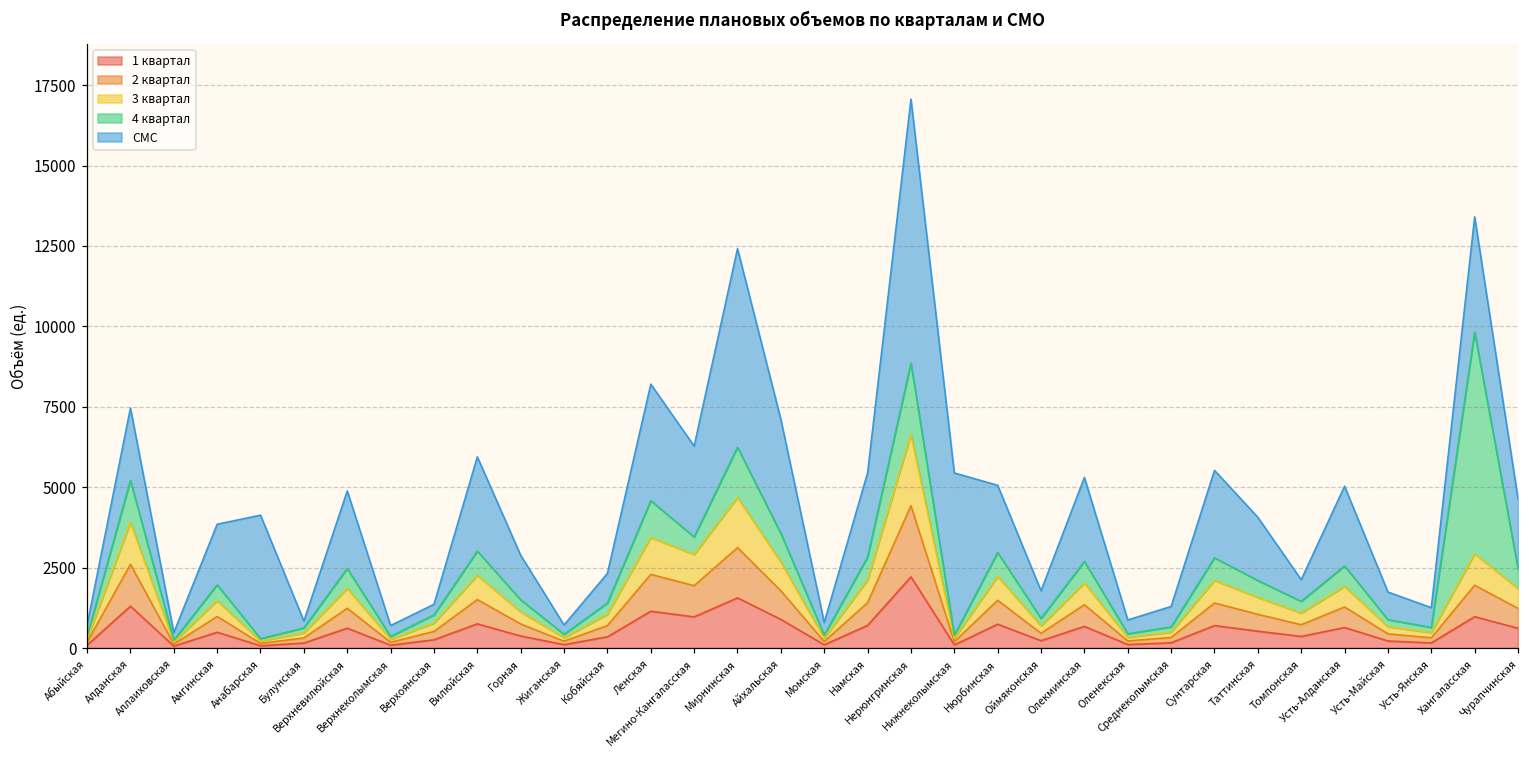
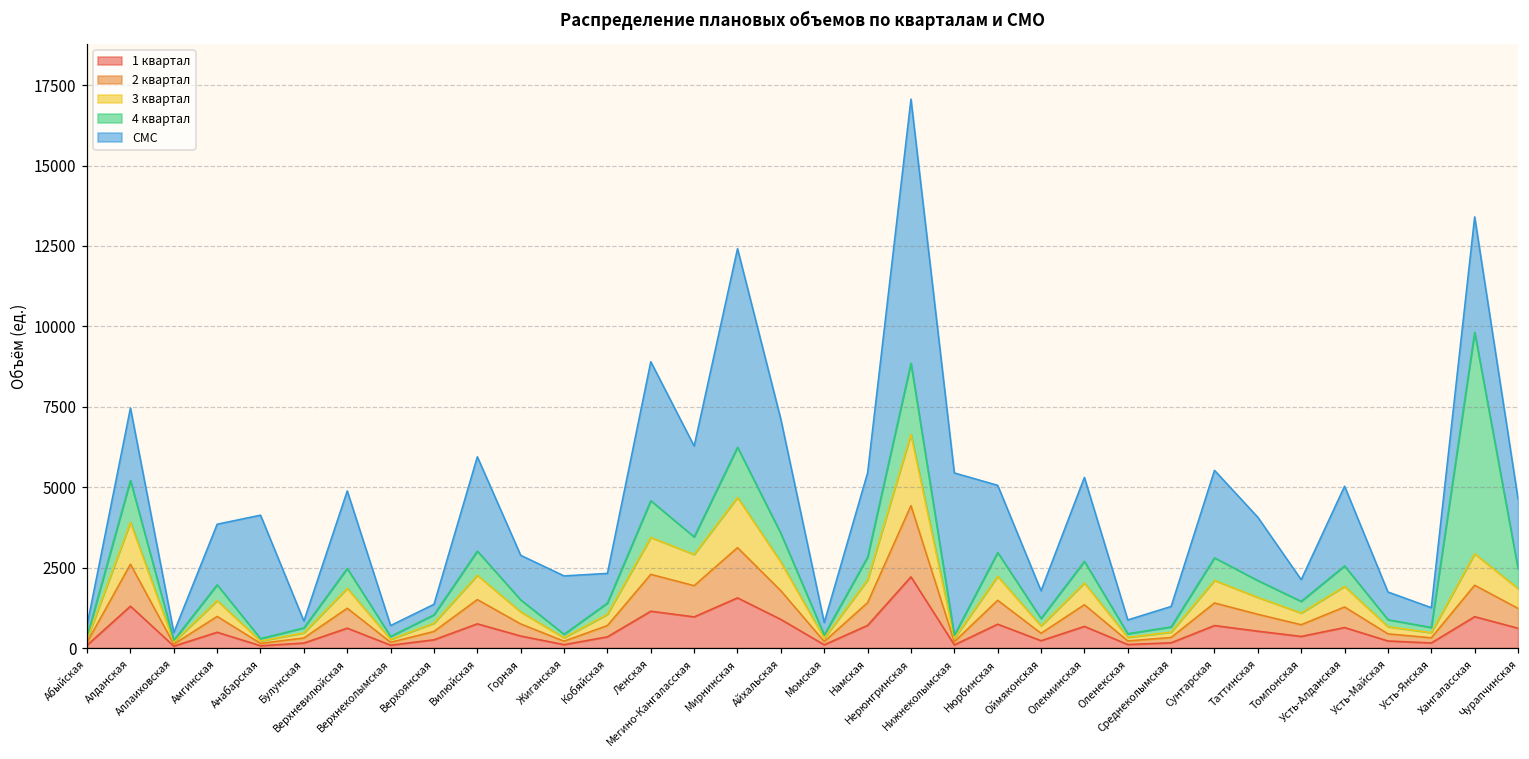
СМС, Жиганская: 300 -> 1800
СМС, Ленская: 3600 -> 4300
